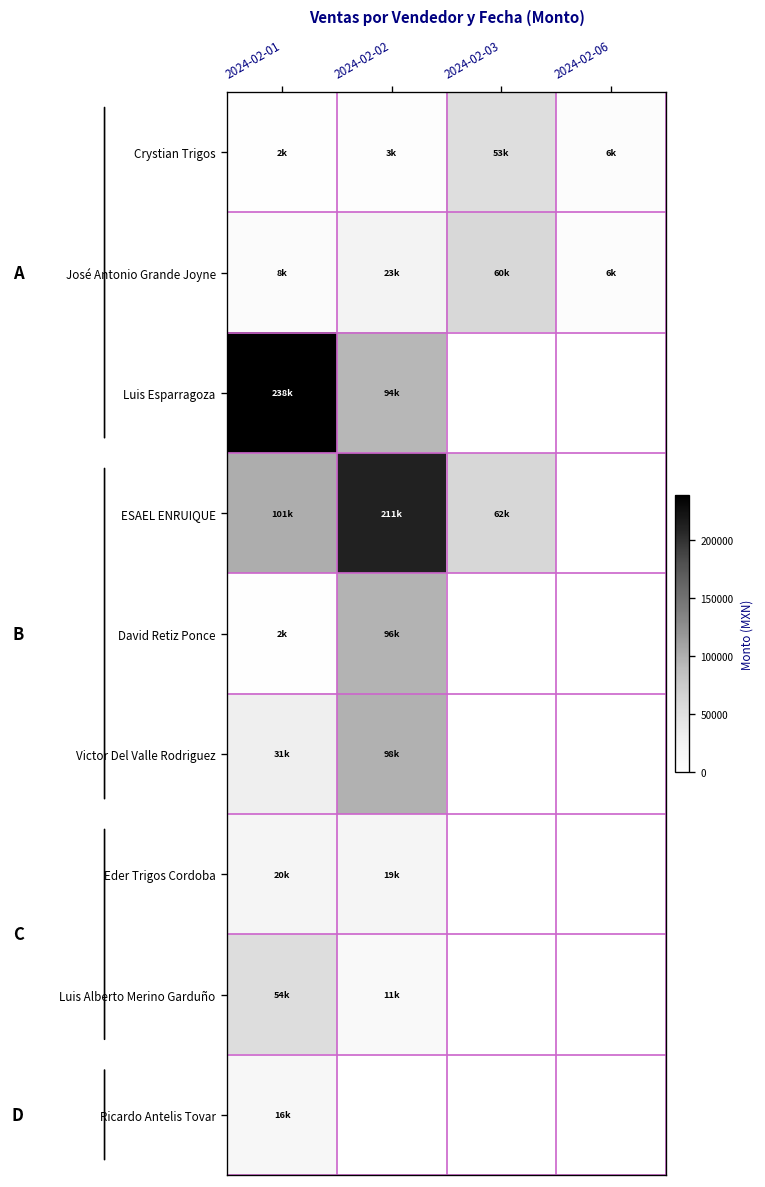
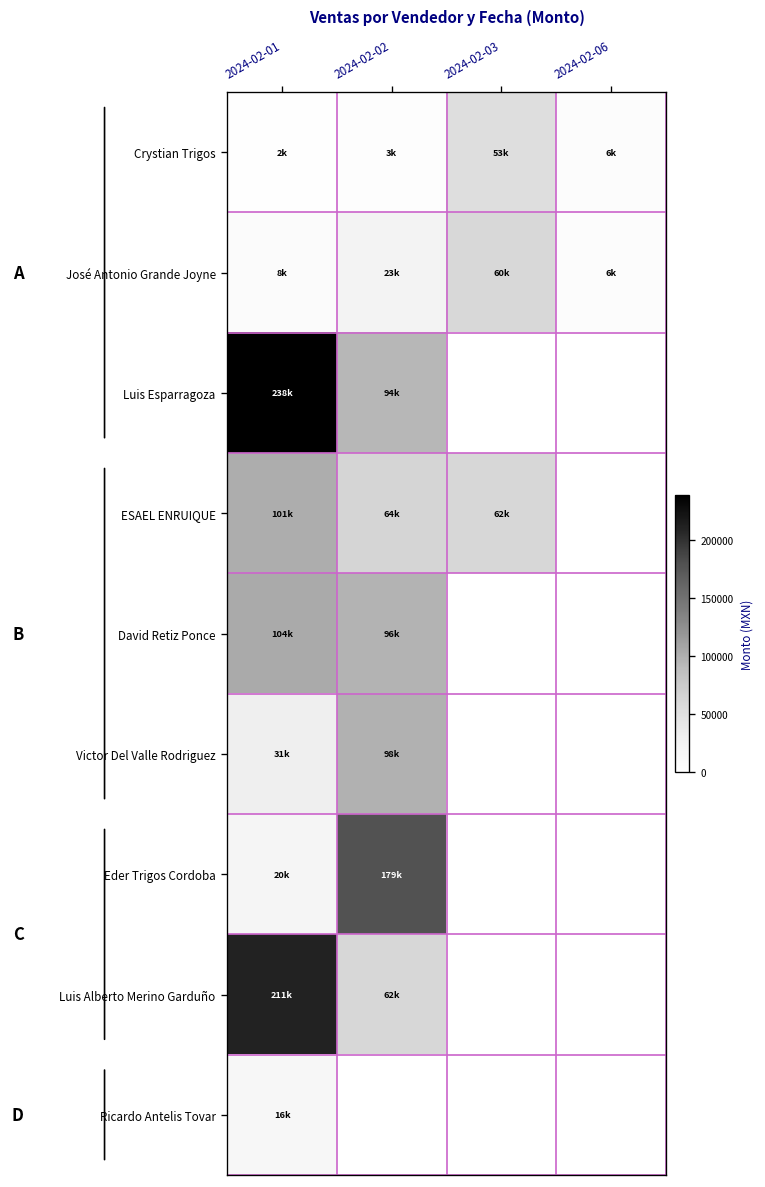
ESAEL ENRUIQUE, 2024-02-02: 211k -> 64k
David Retiz Ponce, 2024-02-01: 2k -> 104k
Eder Trigos Cordoba, 2024-02-02: 19k -> 179k
Luis Alberto Merino Garduño, 2024-02-01: 54k -> 211k
Luis Alberto Merino Garduño, 2024-02-02: 11k -> 62k
